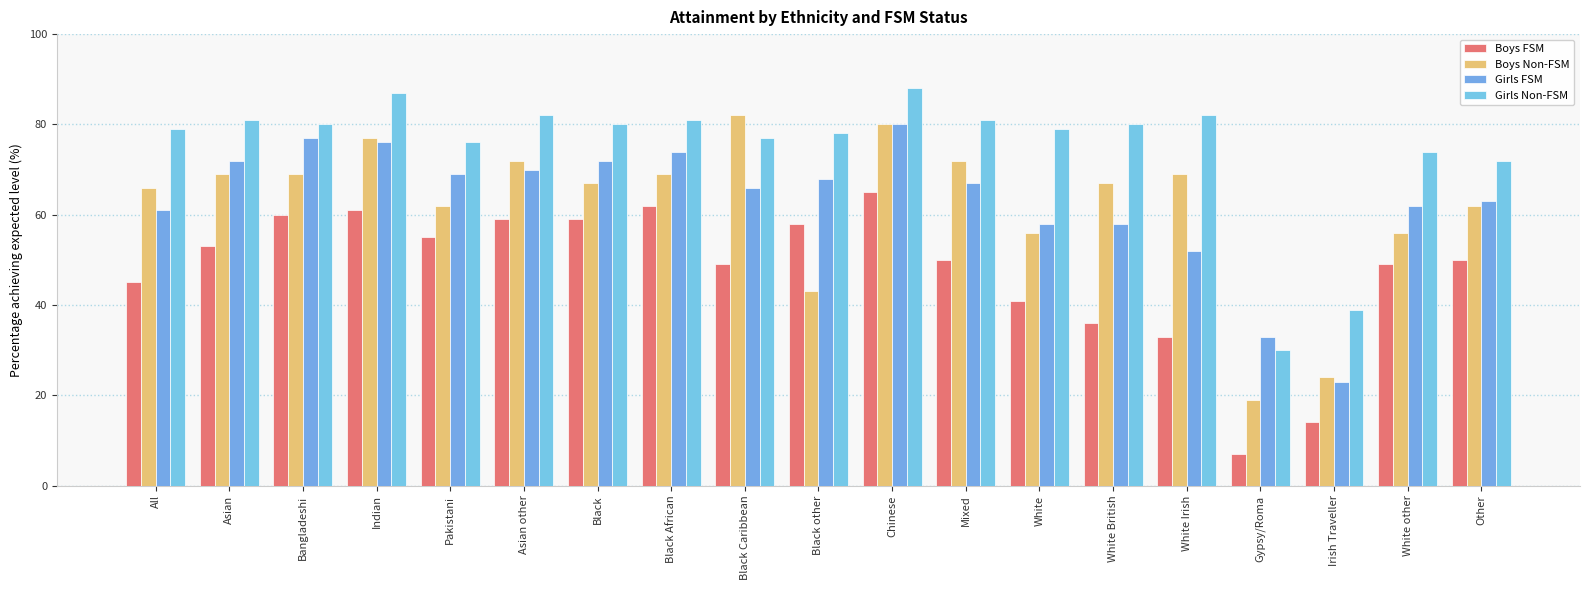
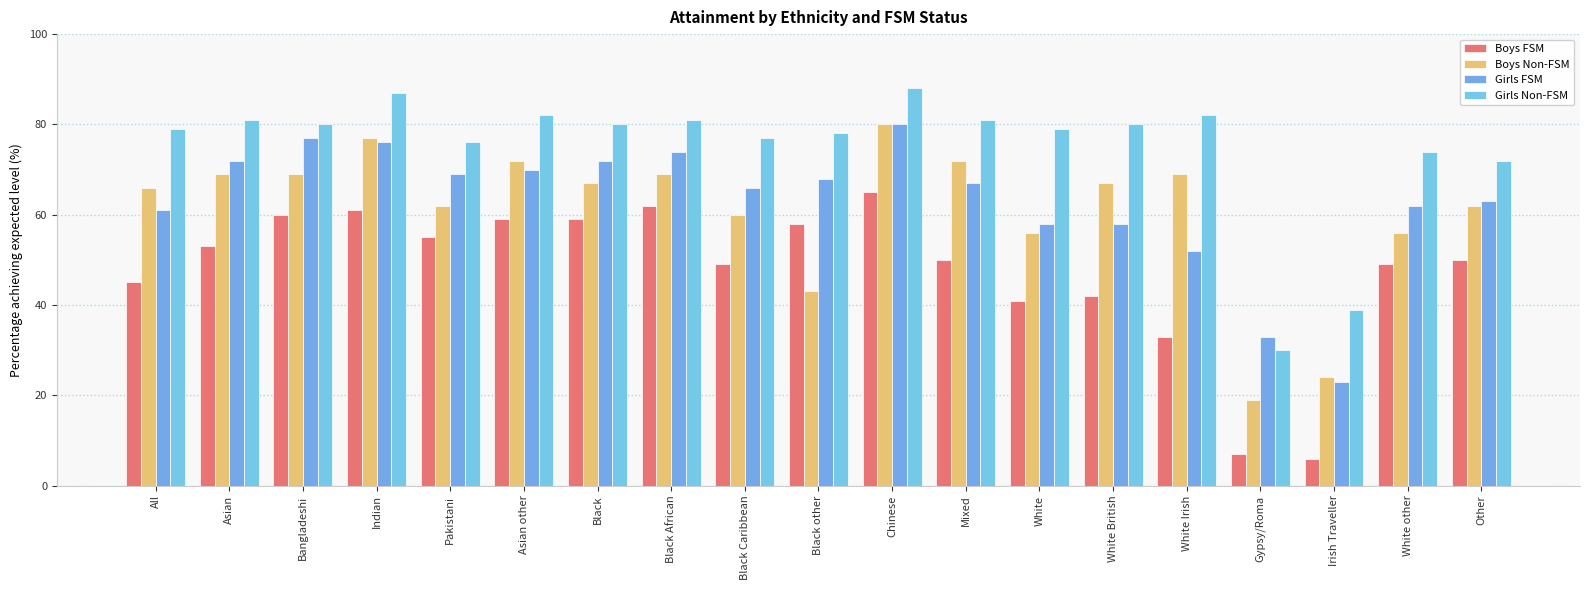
Boys Non-FSM, Black Caribbean: 82 -> 60
Boys FSM, White British: 36 -> 42
Boys FSM, Irish Traveller: 14 -> 6
